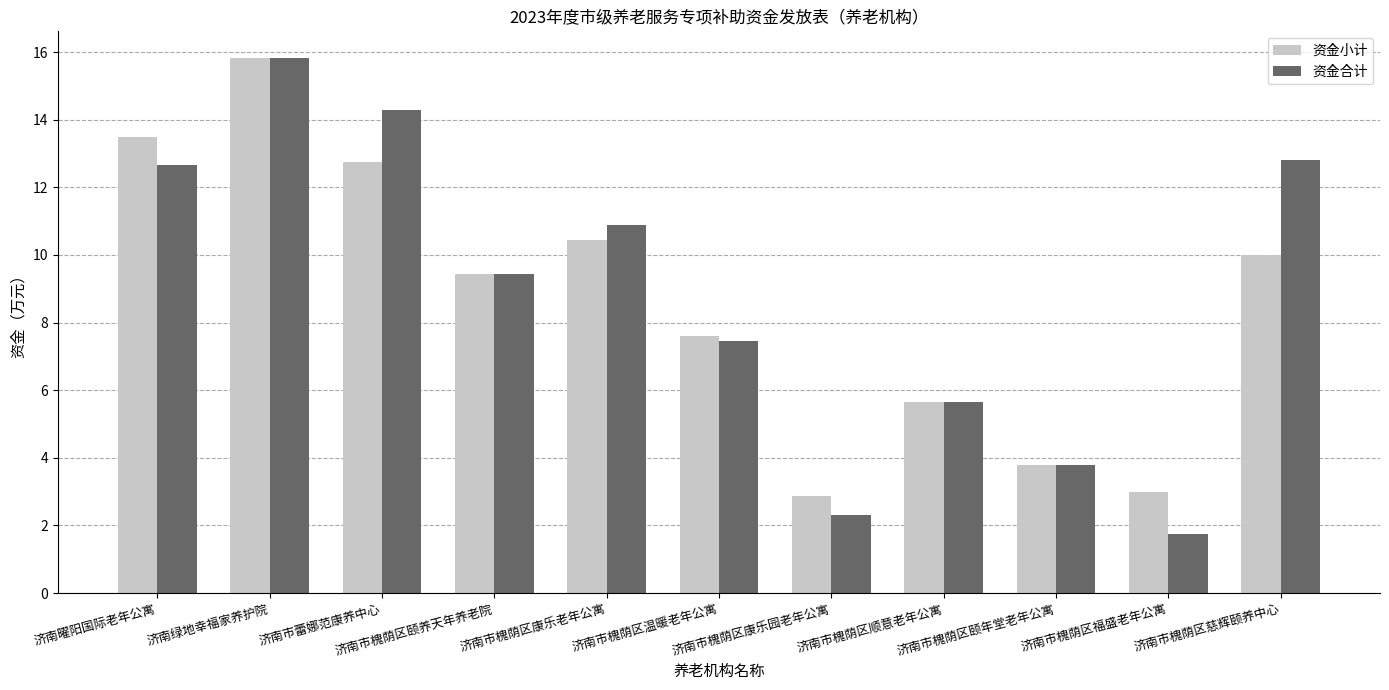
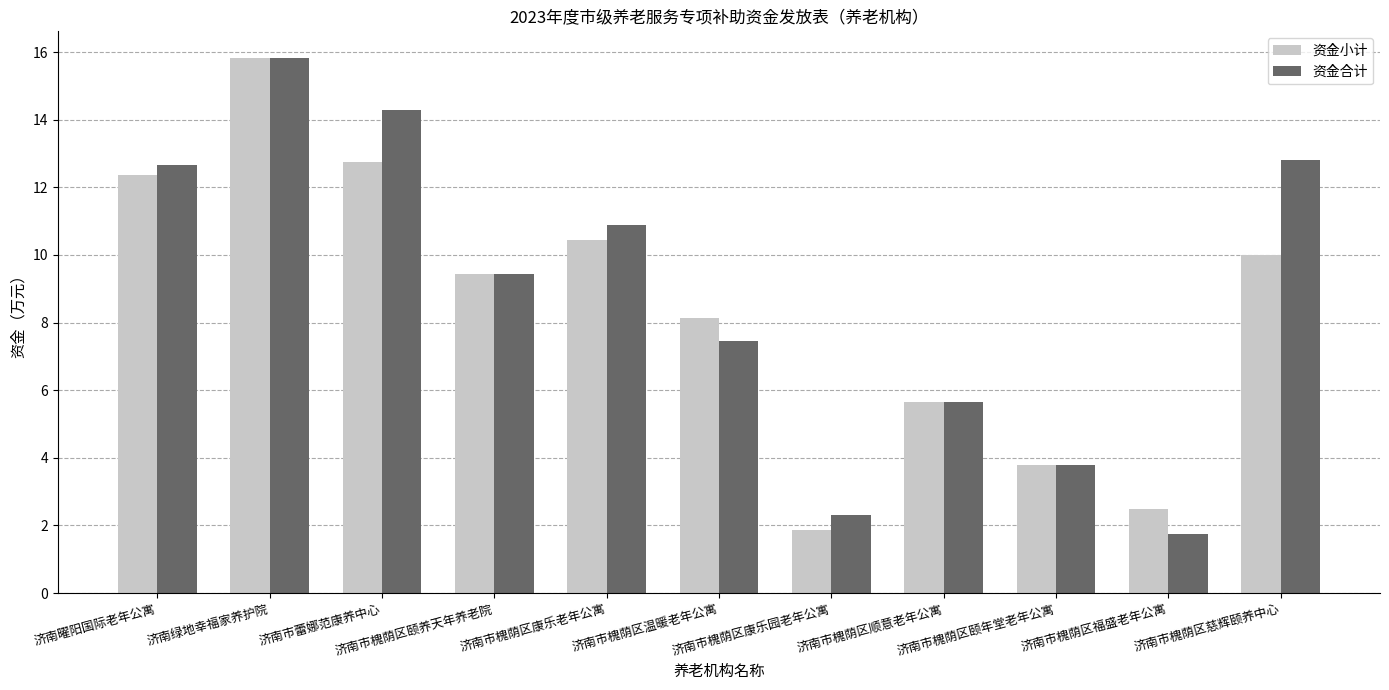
资金小计, 济南曜阳国际老年公寓: 13.5 -> 12.4
资金小计, 济南市槐荫区温暖老年公寓: 7.6 -> 8.1
资金小计, 济南市槐荫区康乐园老年公寓: 2.9 -> 1.9
资金小计, 济南市槐荫区福盛老年公寓: 3.0 -> 2.5
